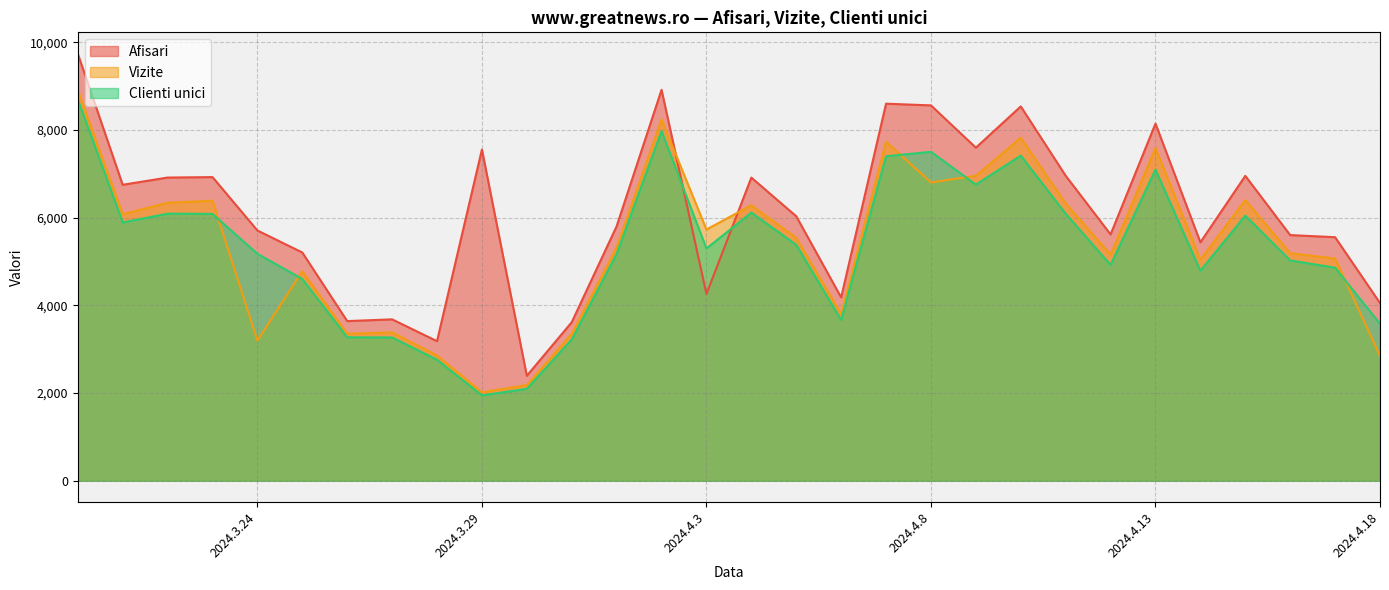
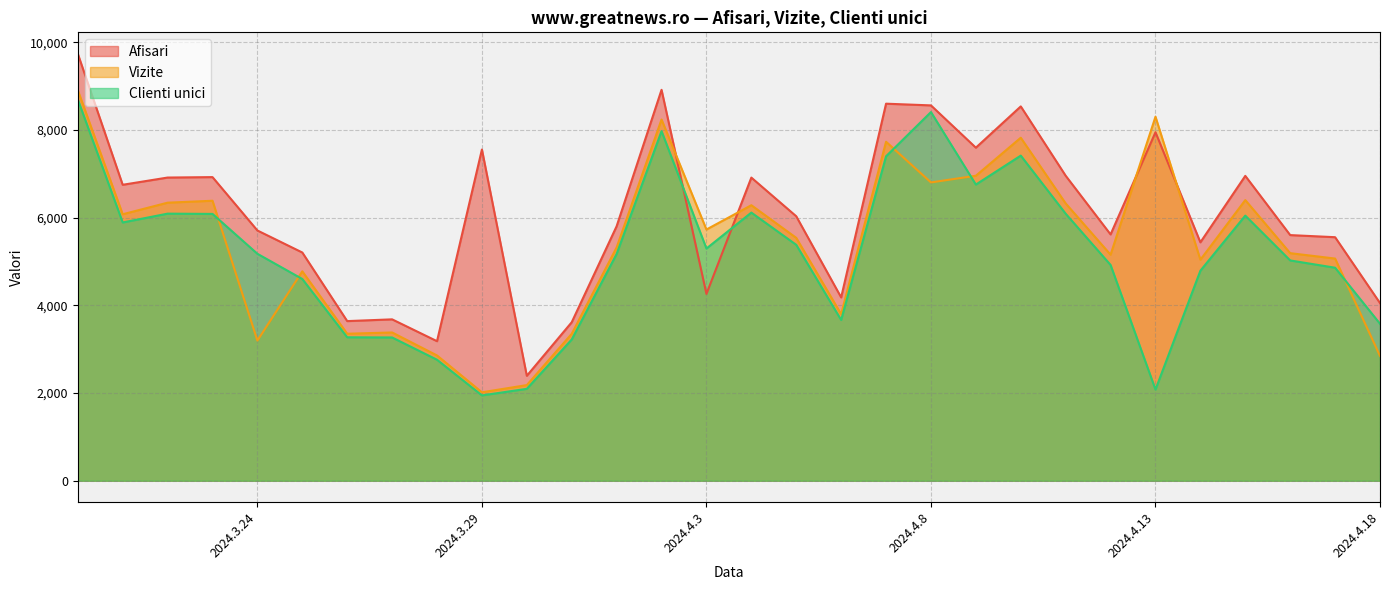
Clienti unici, 2024.4.8: 7,500 -> 8,400
Afisari, 2024.4.13: 8,100 -> 7,900
Vizite, 2024.4.13: 7,600 -> 8,300
Clienti unici, 2024.4.13: 7,100 -> 2,100
